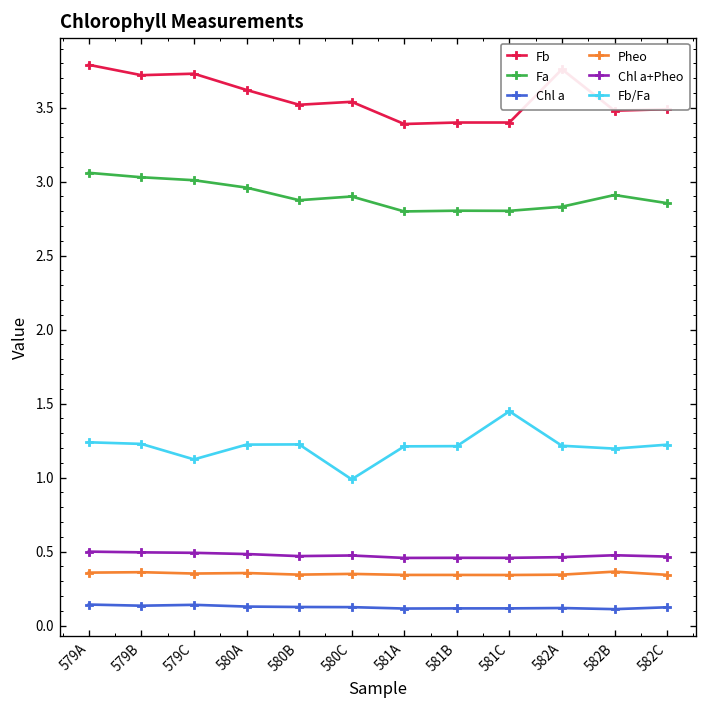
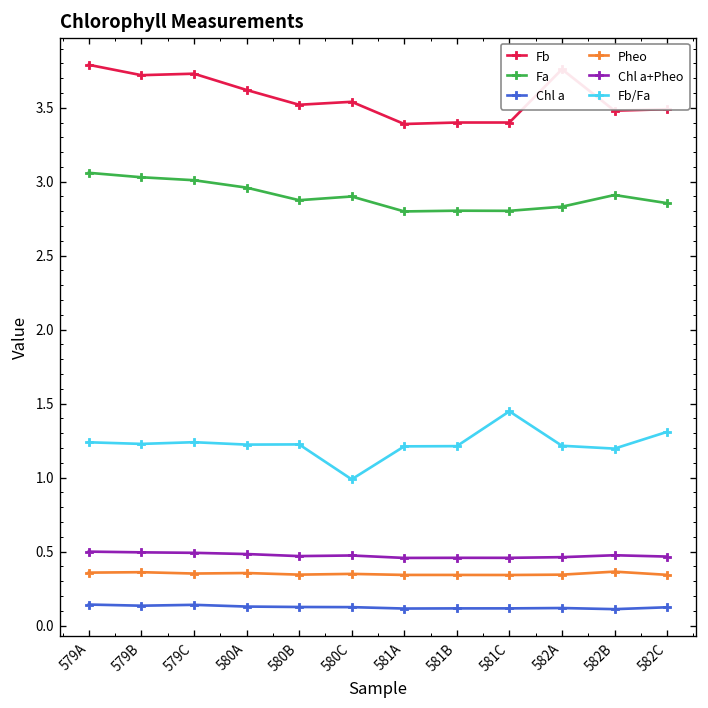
Fb/Fa, 579C: 1.12 -> 1.24
Fb/Fa, 582C: 1.22 -> 1.31
